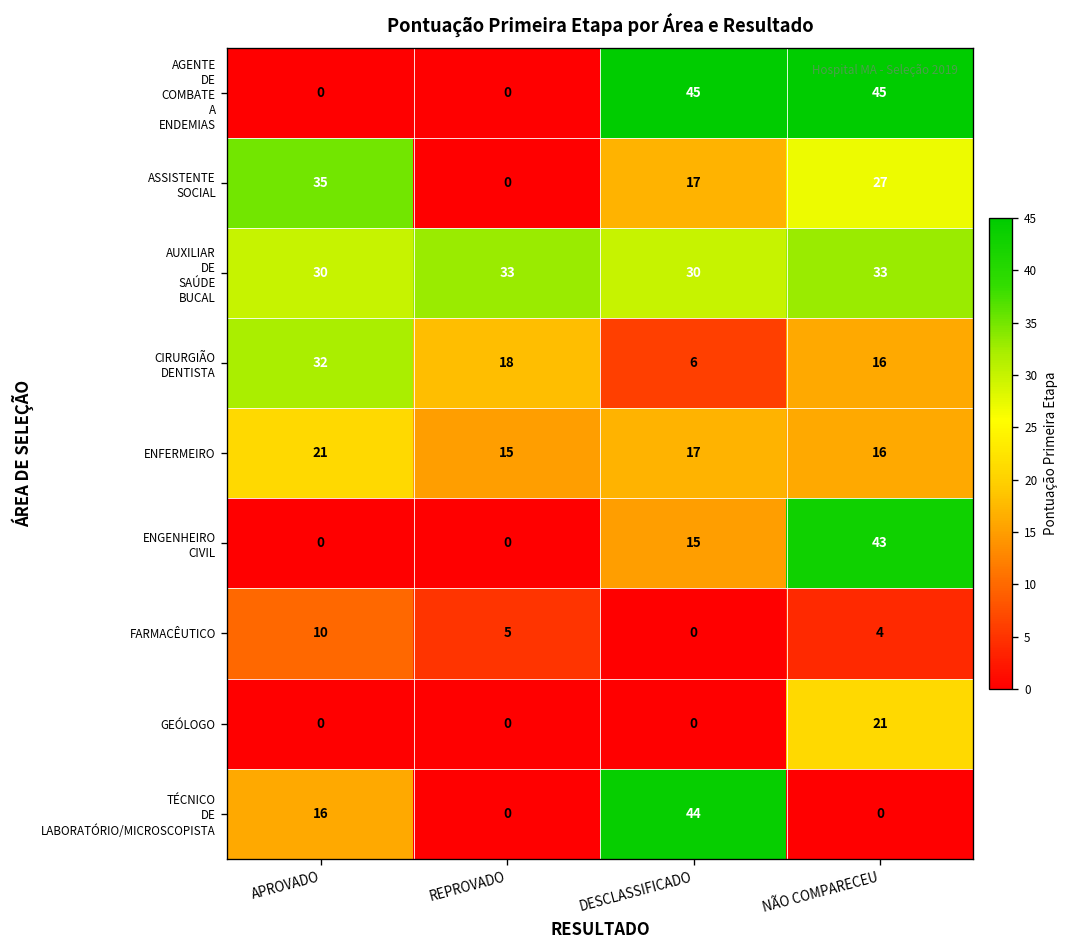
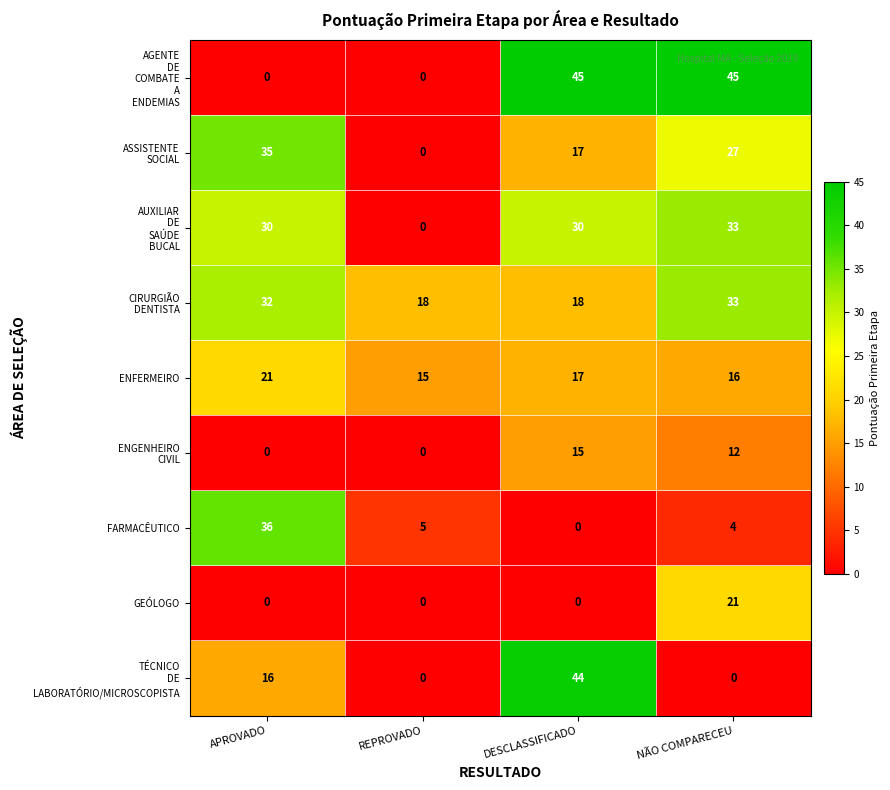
AUXILIAR DE SAÚDE BUCAL, REPROVADO: 33 -> 0
CIRURGIÃO DENTISTA, DESCLASSIFICADO: 6 -> 18
CIRURGIÃO DENTISTA, NÃO COMPARECEU: 16 -> 33
ENGENHEIRO CIVIL, NÃO COMPARECEU: 43 -> 12
FARMACÊUTICO, APROVADO: 10 -> 36
